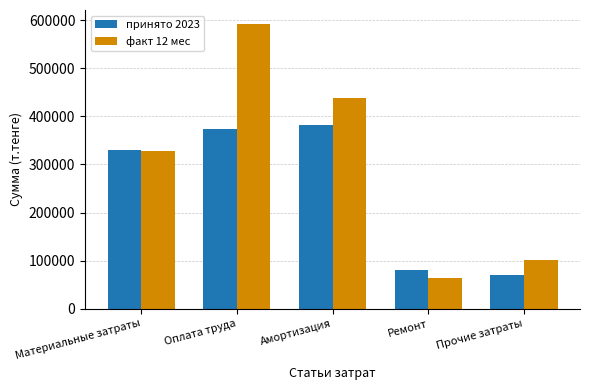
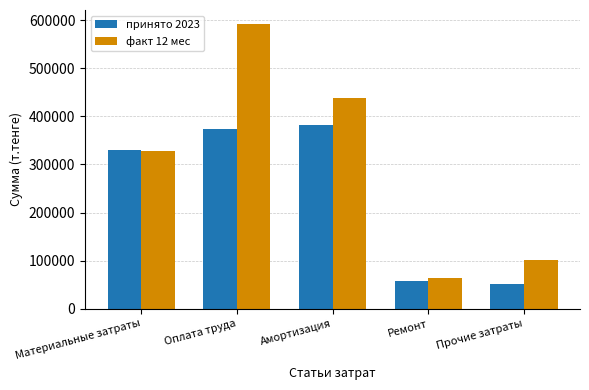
принято 2023, Ремонт: 80000 -> 60000
принято 2023, Прочие затраты: 70000 -> 50000
